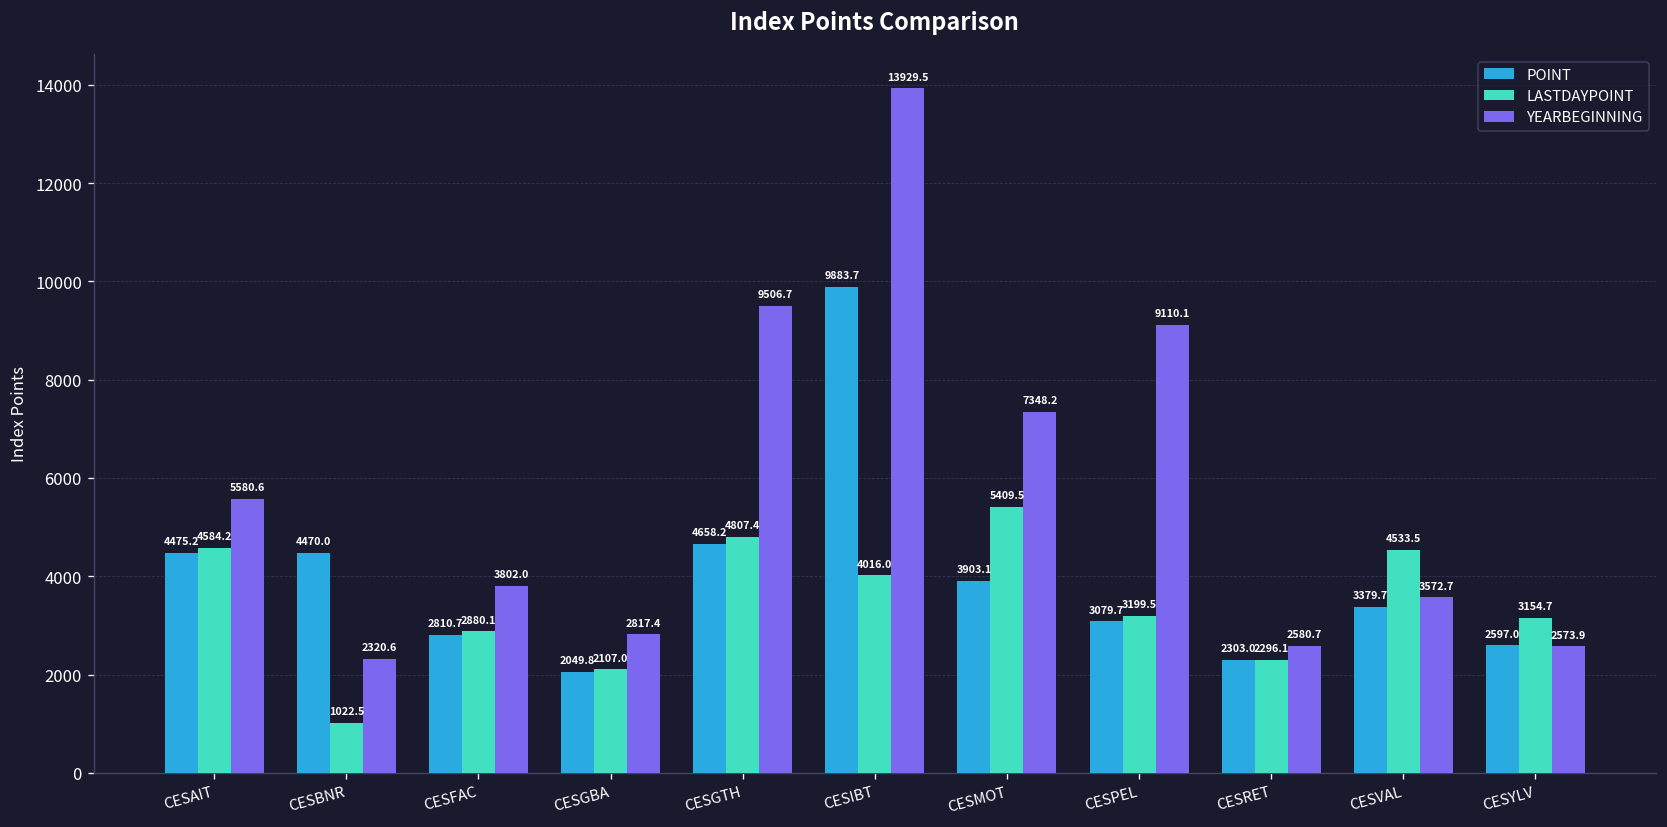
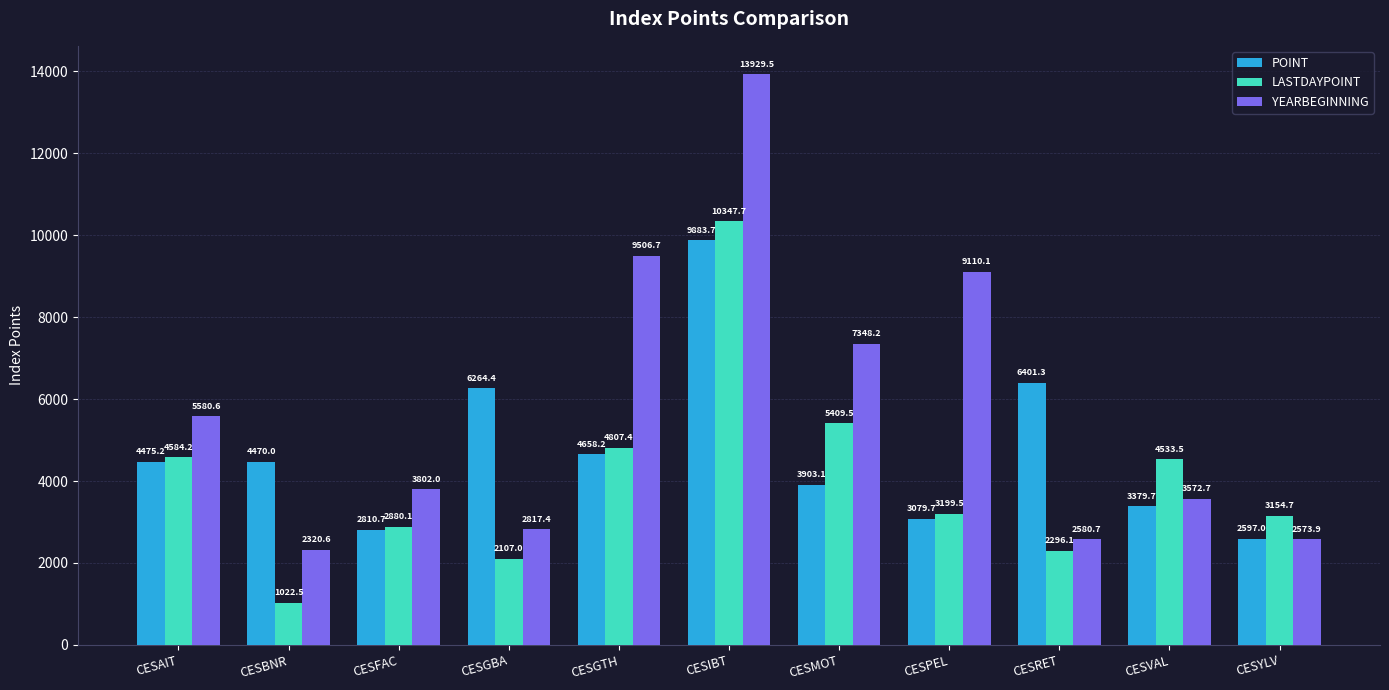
POINT, CESGBA: 2049.8 -> 6264.4
LASTDAYPOINT, CESIBT: 4016.0 -> 10347.7
POINT, CESRET: 2303.0 -> 6401.3
